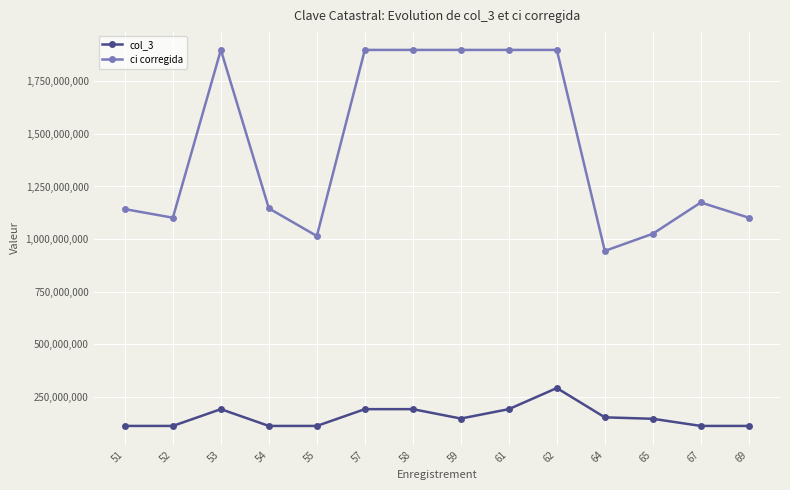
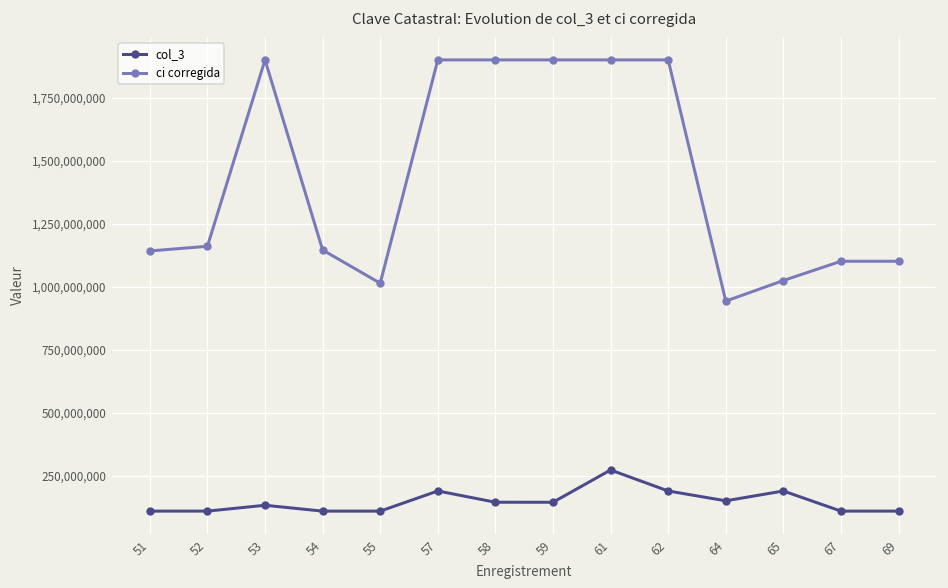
ci corregida, 52: 1,100,000,000 -> 1,160,000,000
col_3, 53: 190,000,000 -> 130,000,000
col_3, 58: 190,000,000 -> 150,000,000
col_3, 61: 190,000,000 -> 270,000,000
col_3, 62: 290,000,000 -> 190,000,000
col_3, 65: 140,000,000 -> 190,000,000
ci corregida, 67: 1,170,000,000 -> 1,100,000,000
